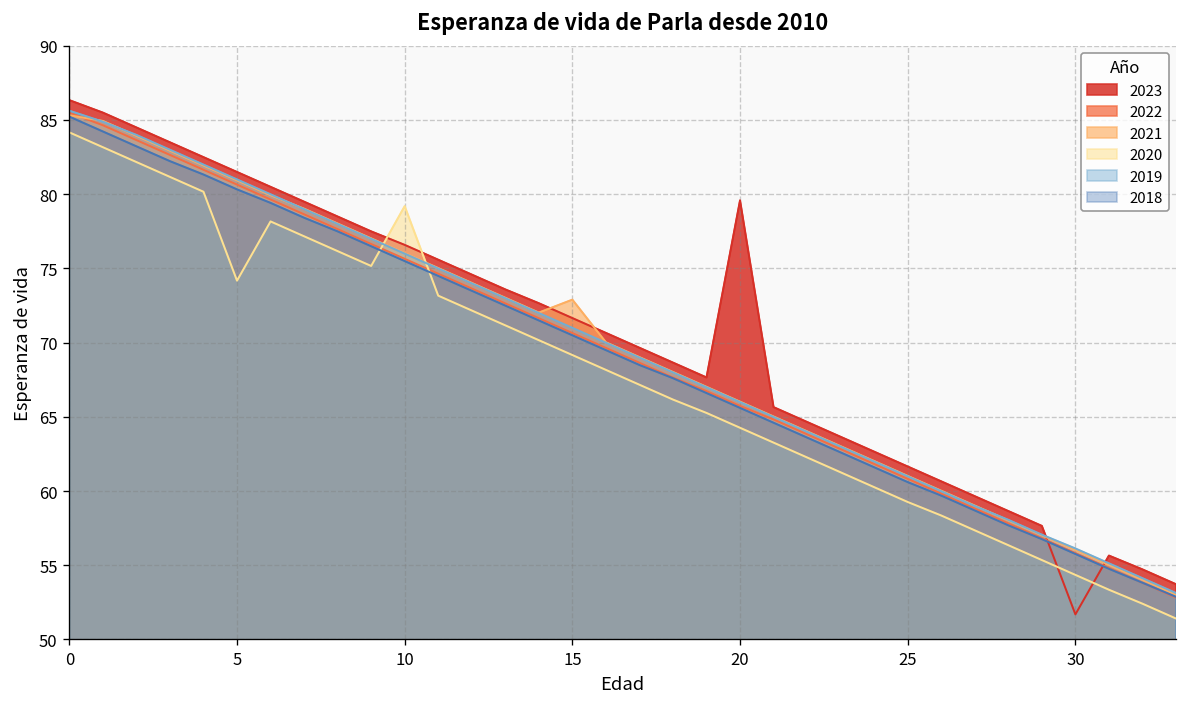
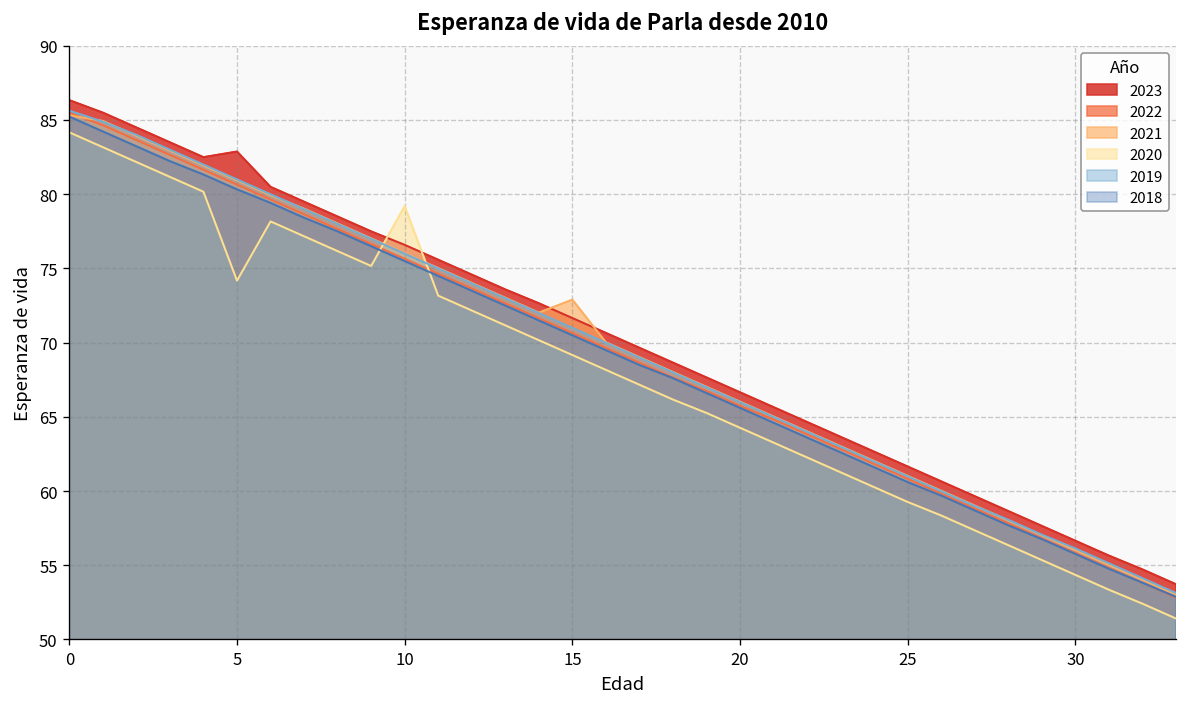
2023, 5: 81.5 -> 82.9
2023, 20: 79.6 -> 66.7
2023, 30: 51.7 -> 56.7
